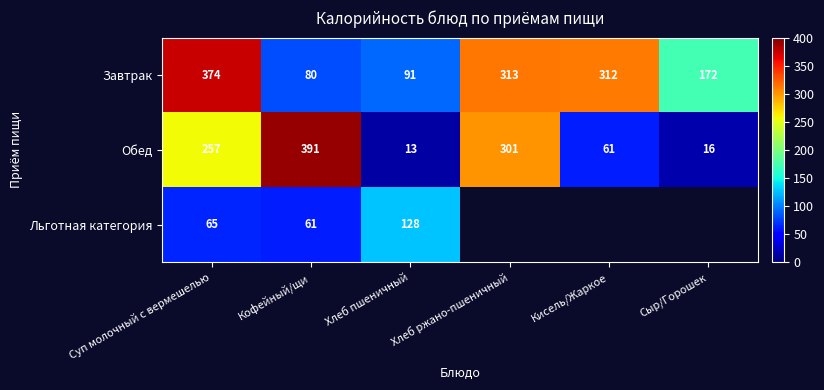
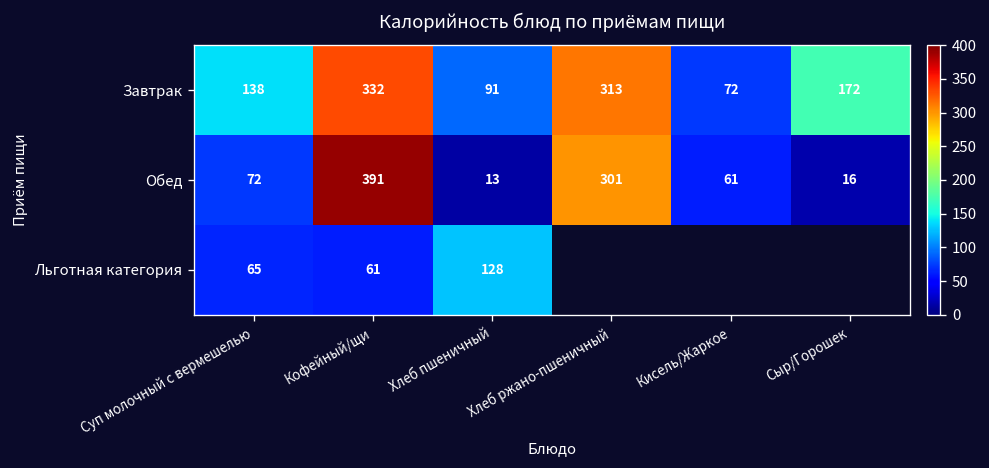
Завтрак, Суп молочный с вермешелью: 374 -> 138
Завтрак, Кофейный/щи: 80 -> 332
Завтрак, Кисель/Жаркое: 312 -> 72
Обед, Суп молочный с вермешелью: 257 -> 72
